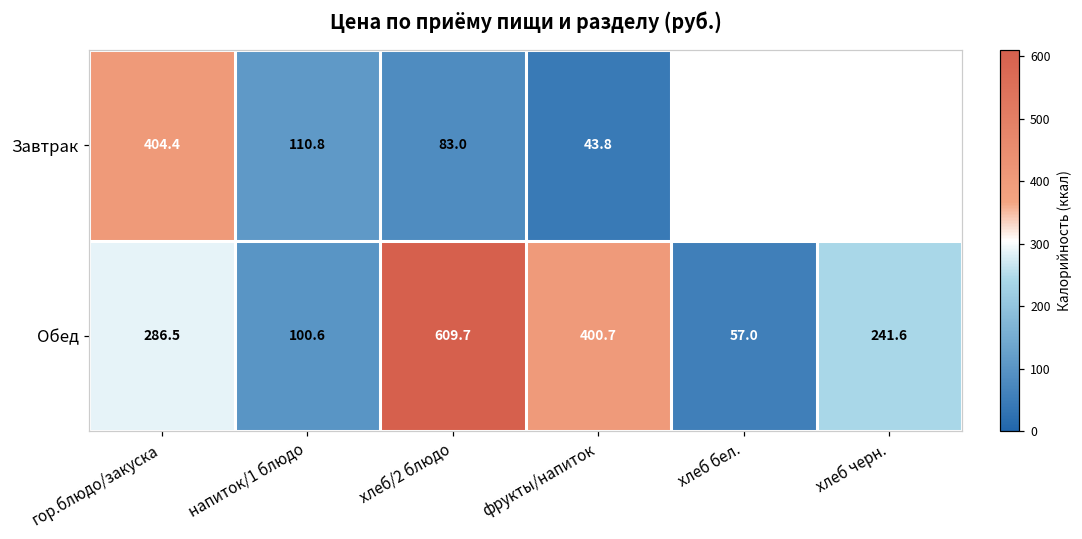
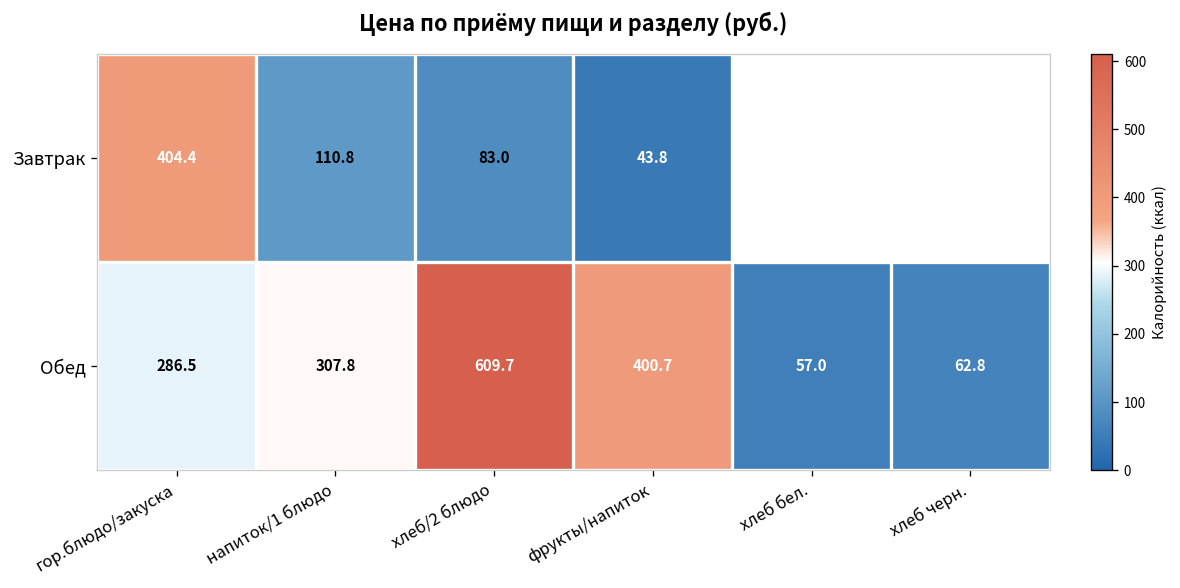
Обед, напиток/1 блюдо: 100.6 -> 307.8
Обед, хлеб черн.: 241.6 -> 62.8
